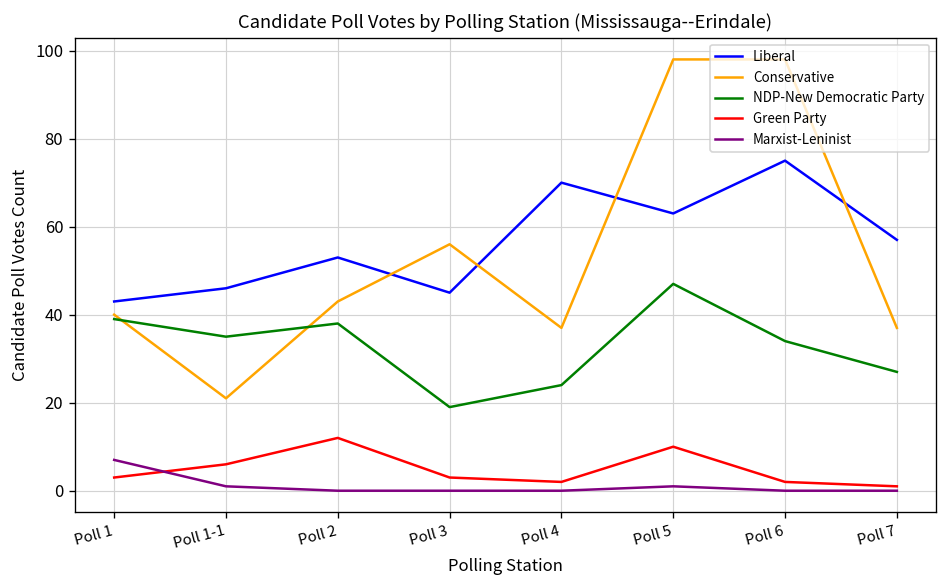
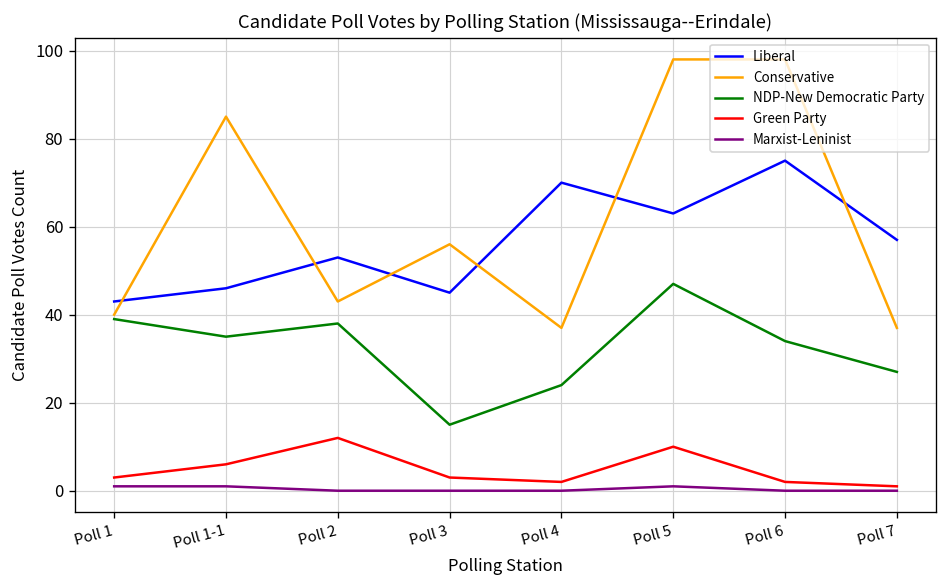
Marxist-Leninist, Poll 1: 7 -> 1
Conservative, Poll 1-1: 21 -> 85
NDP-New Democratic Party, Poll 3: 19 -> 15
